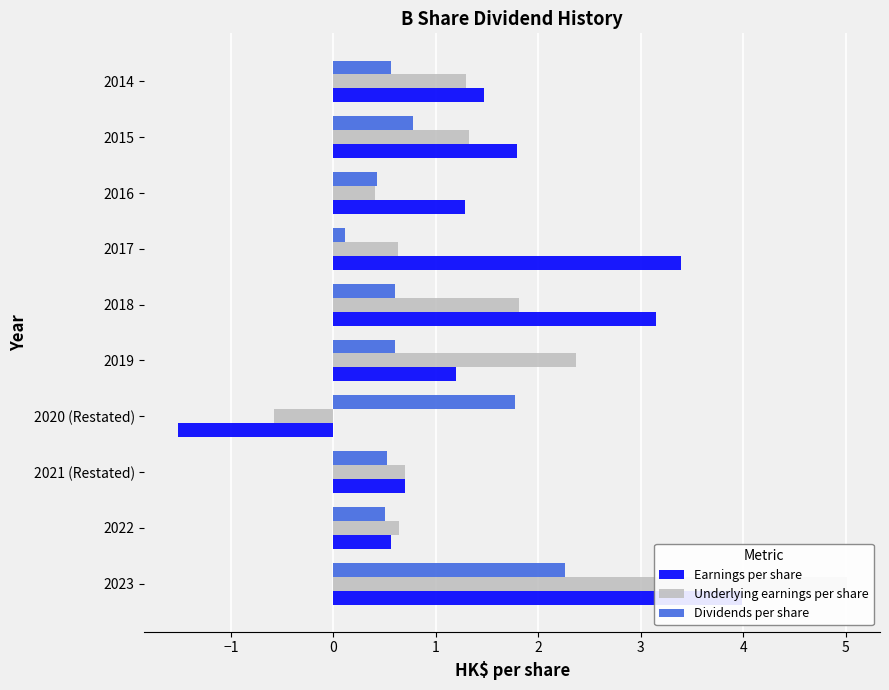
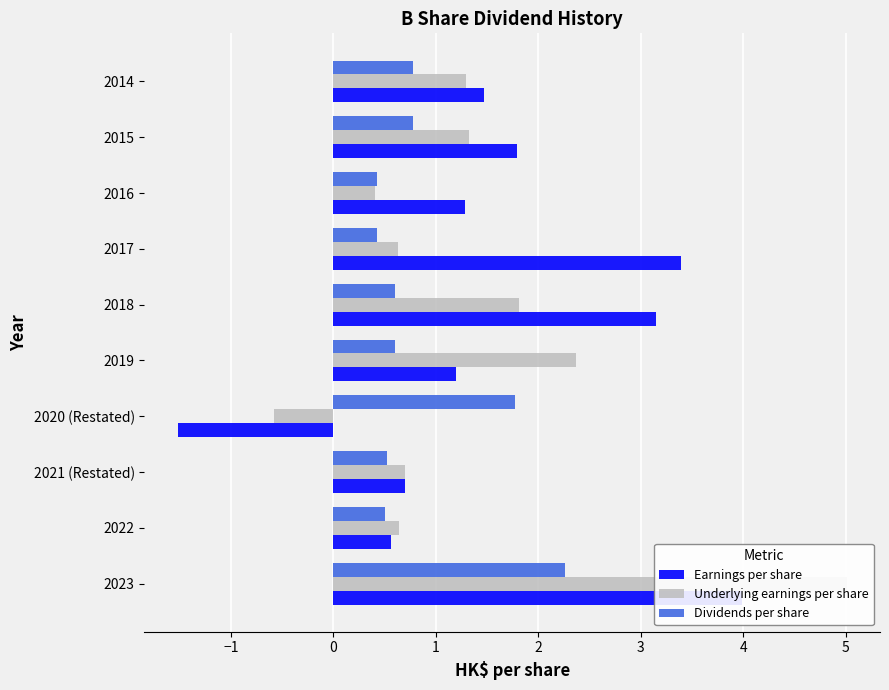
Dividends per share, 2014: 0.56 -> 0.78
Dividends per share, 2017: 0.11 -> 0.42
